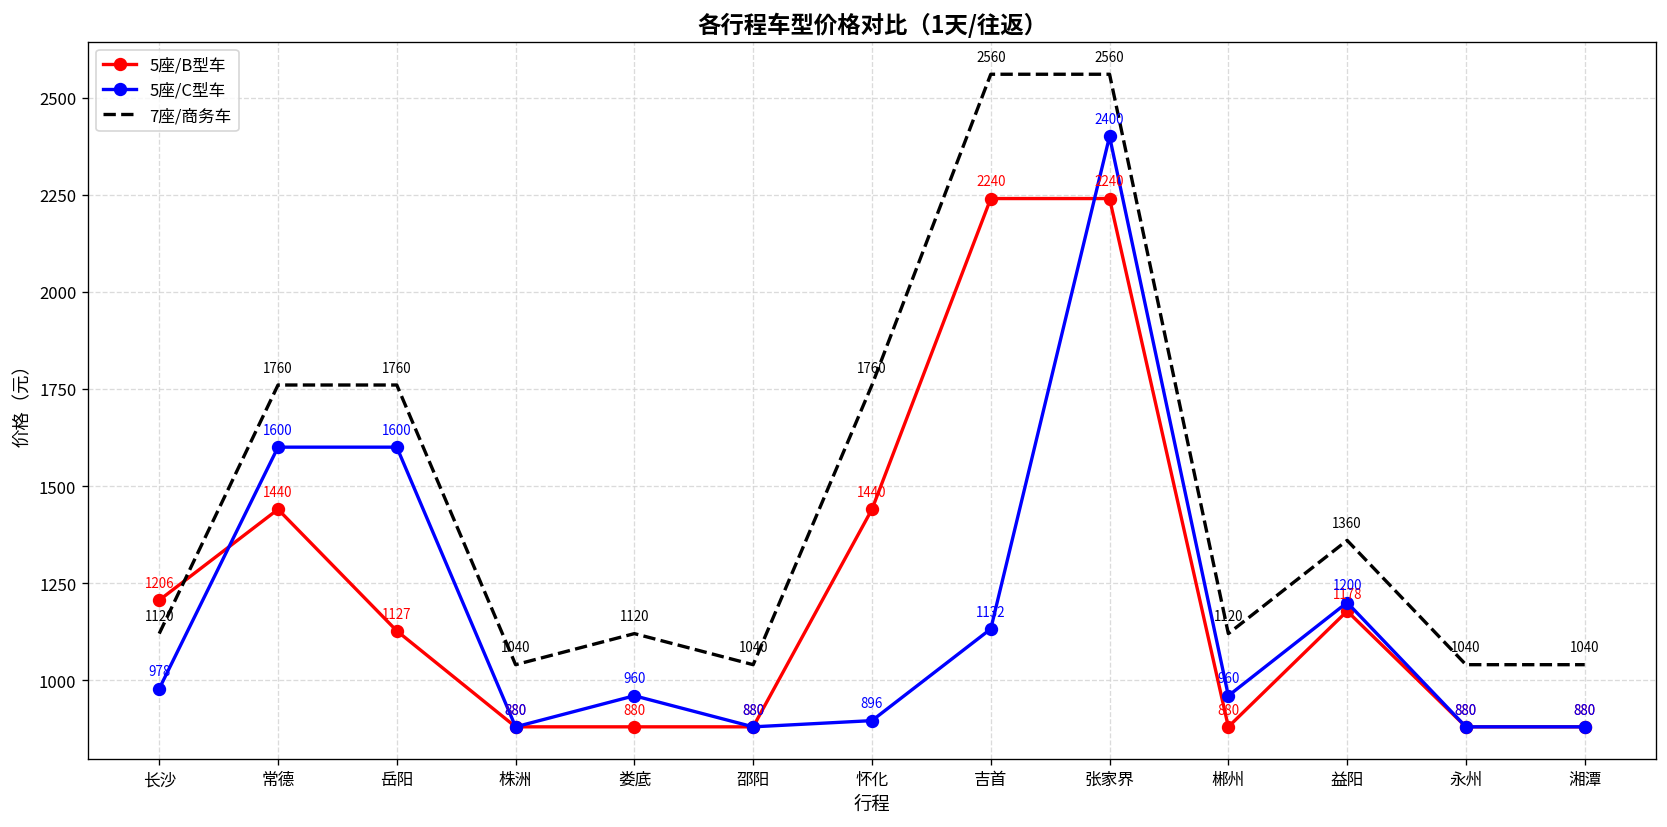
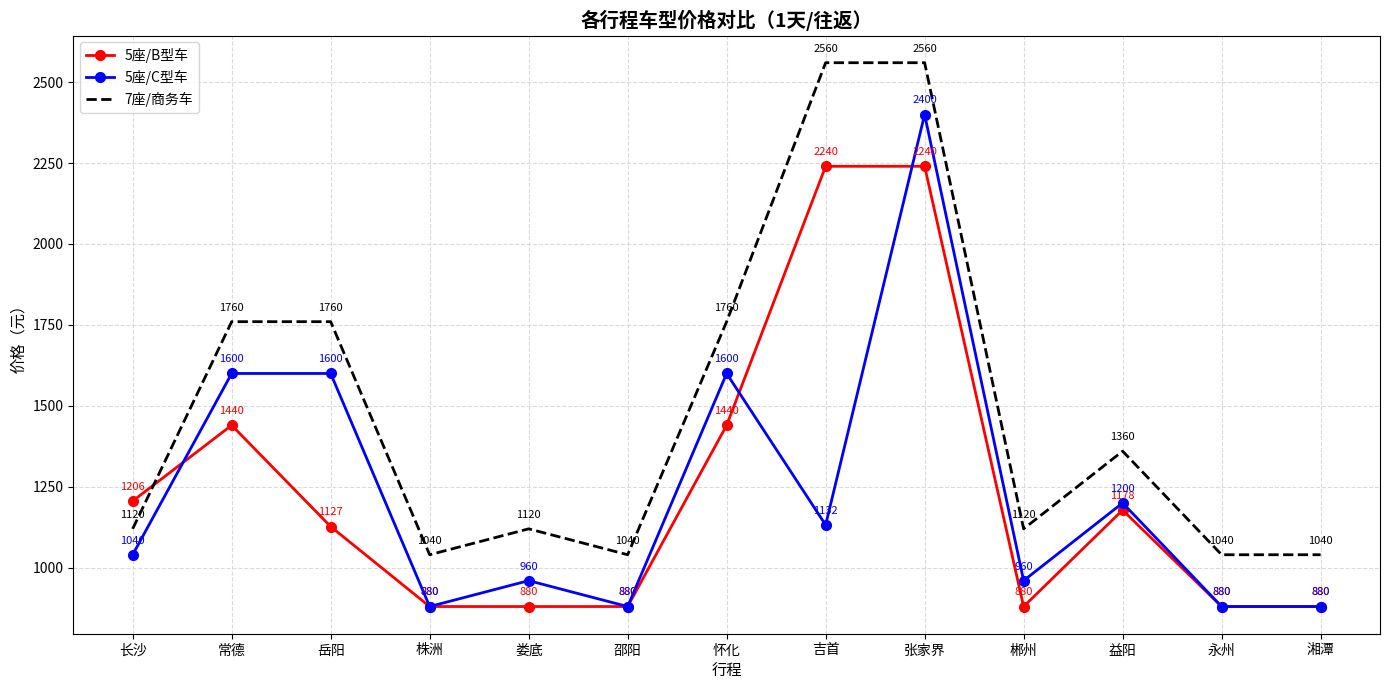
5座/C型车, 长沙: 978 -> 1040
5座/C型车, 怀化: 896 -> 1600
